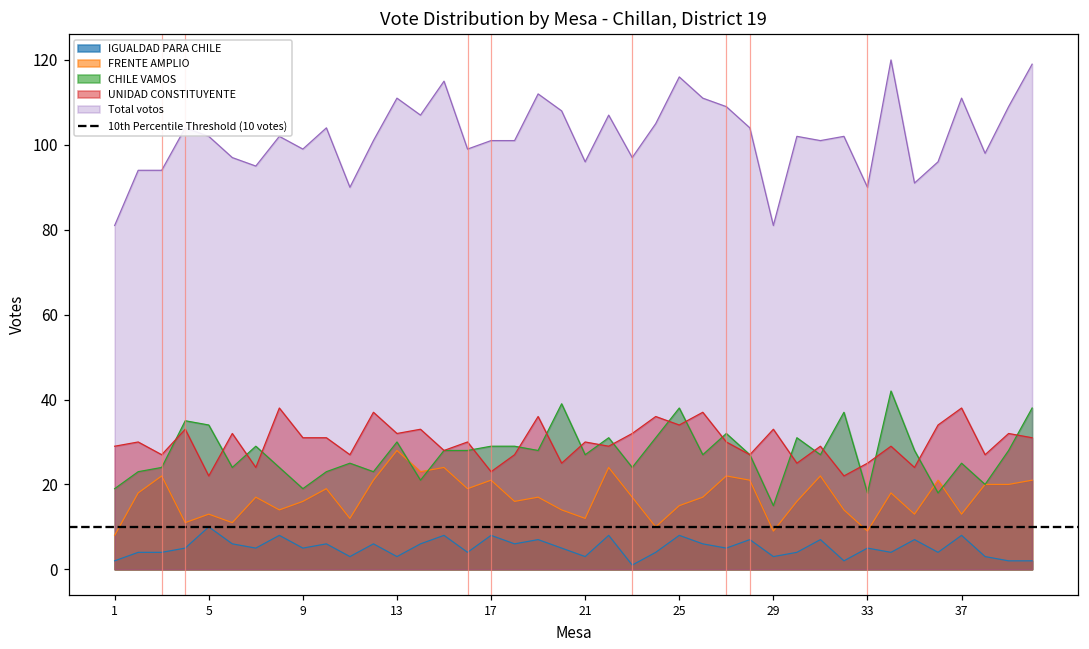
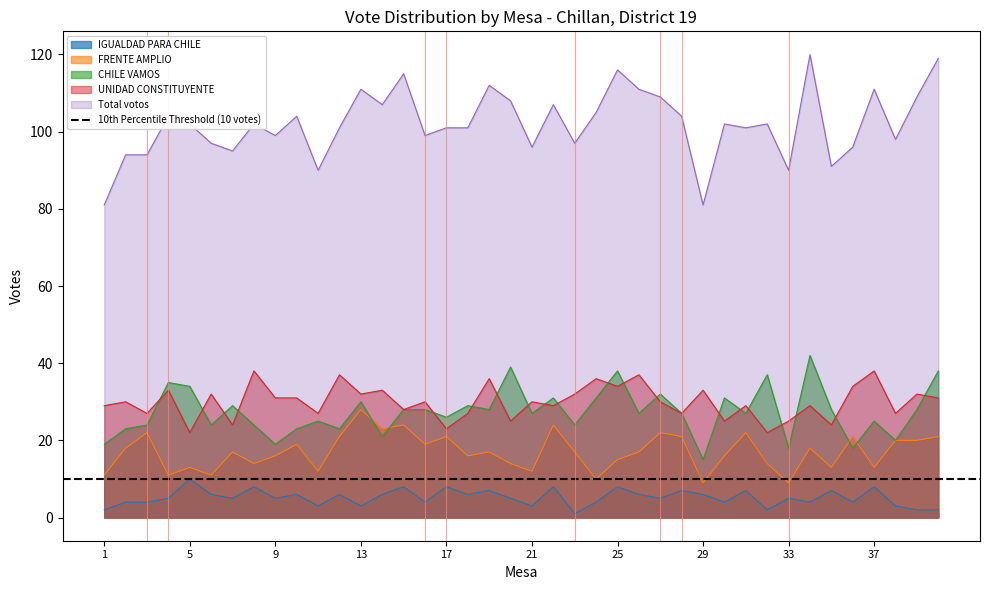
FRENTE AMPLIO, 1: 8 -> 11
CHILE VAMOS, 17: 29 -> 26
IGUALDAD PARA CHILE, 29: 3 -> 6
